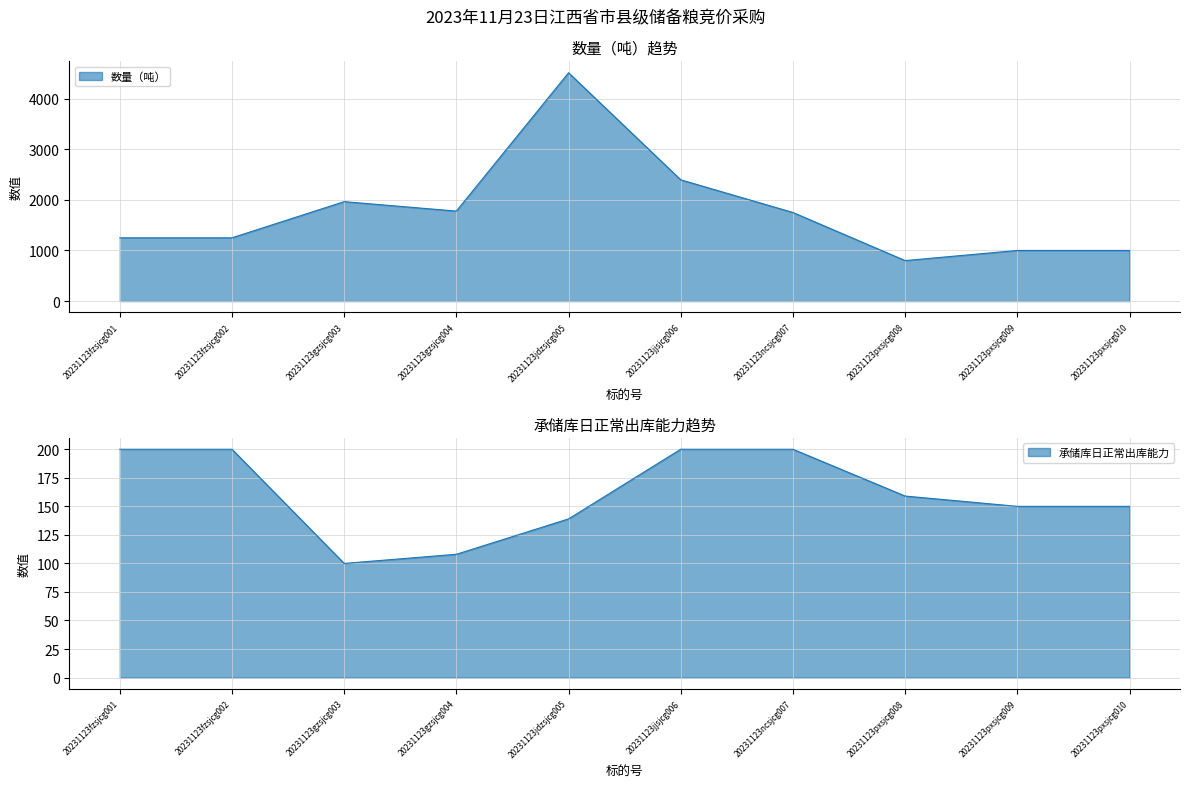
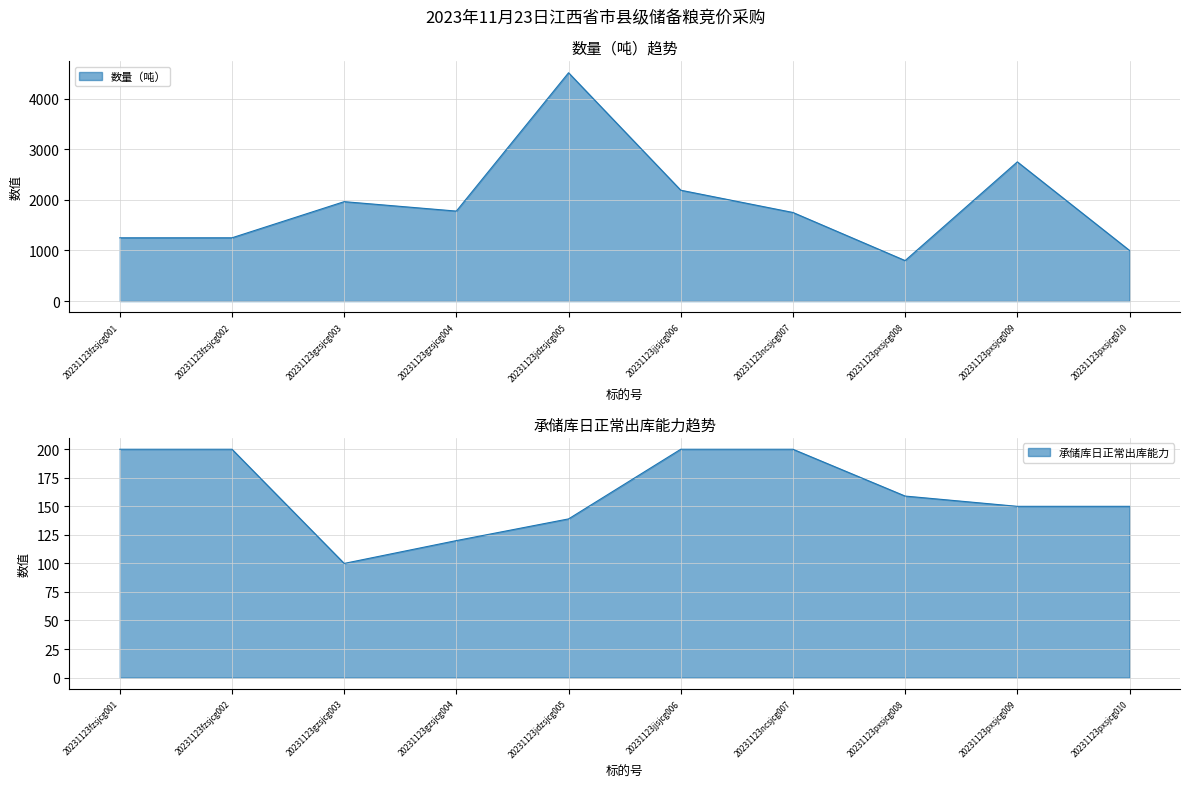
数量（吨）趋势, 20231123jjsjcg006: 2400 -> 2200
数量（吨）趋势, 20231123pxsjcg009: 1000 -> 2800
承储库日正常出库能力趋势, 20231123gzsjcg004: 108 -> 120
